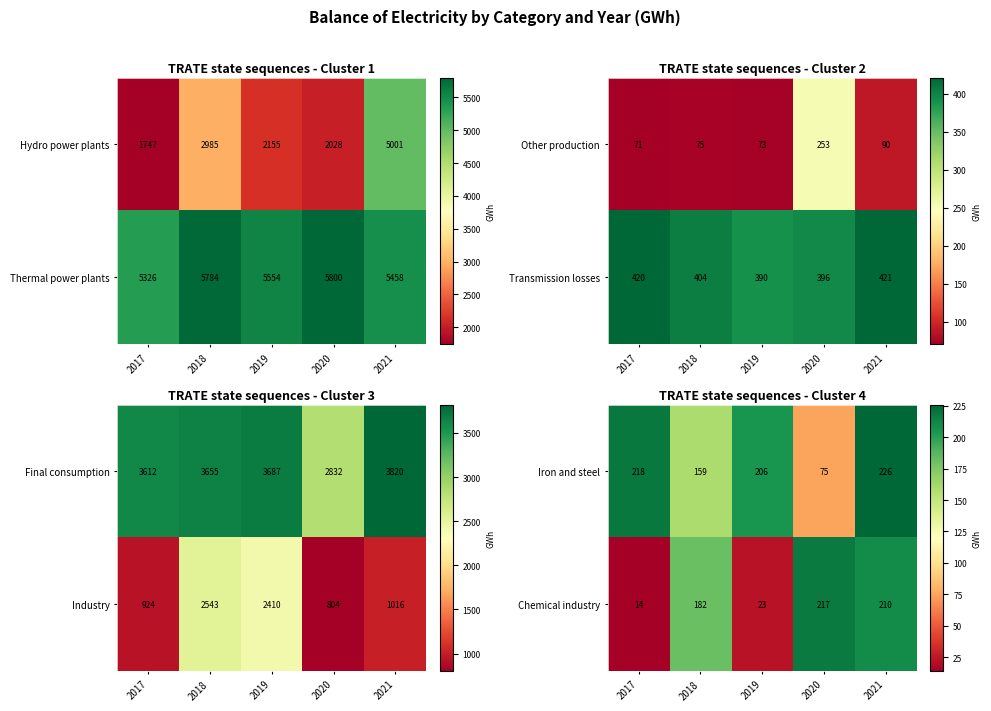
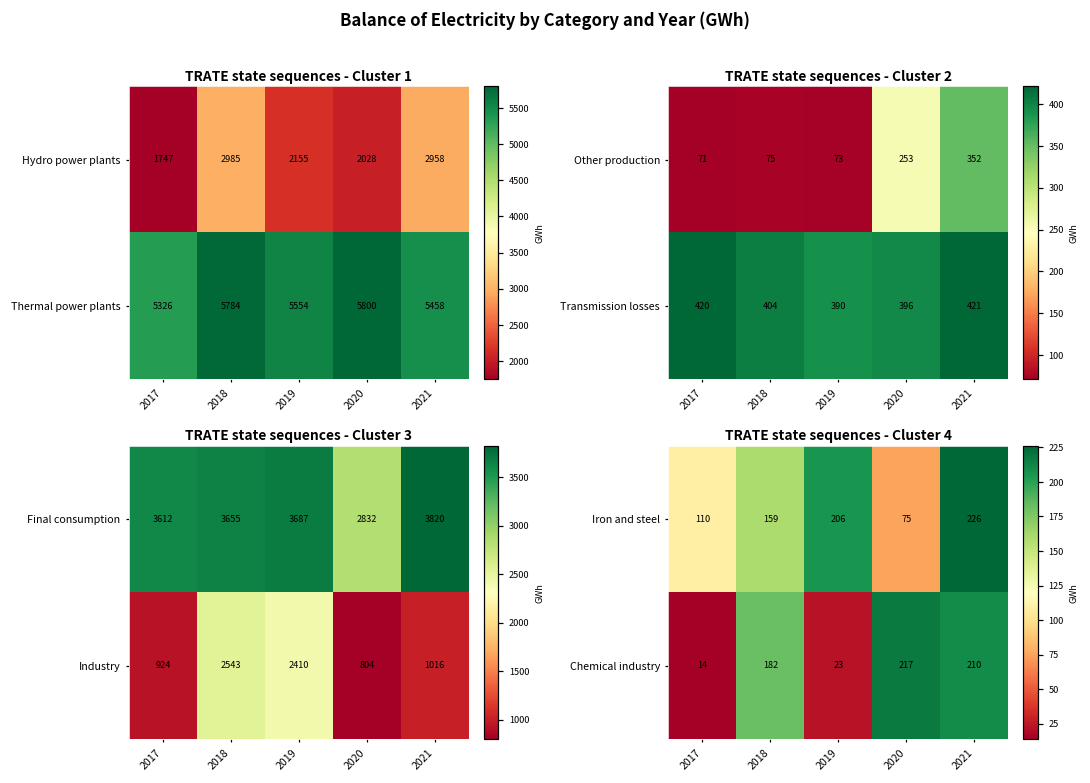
TRATE state sequences - Cluster 1, Hydro power plants, 2021: 5001 -> 2958
TRATE state sequences - Cluster 2, Other production, 2021: 90 -> 352
TRATE state sequences - Cluster 4, Iron and steel, 2017: 218 -> 110
